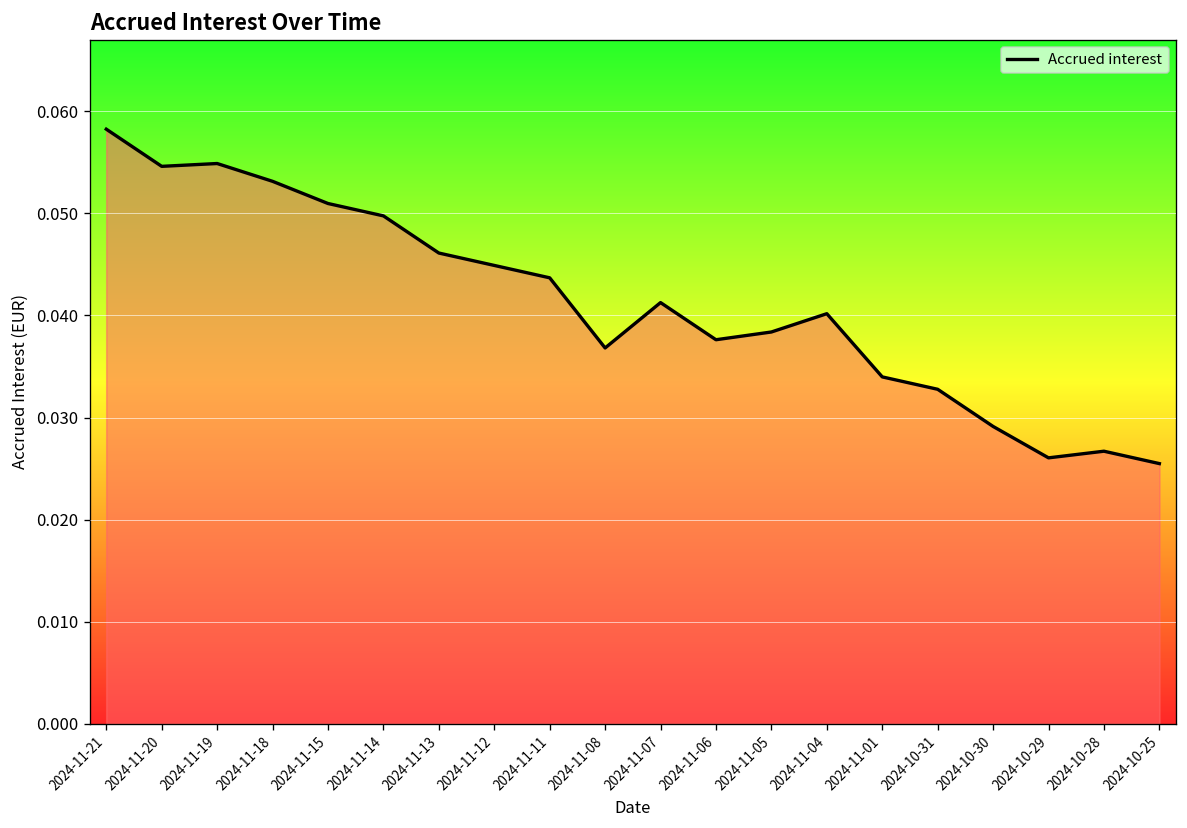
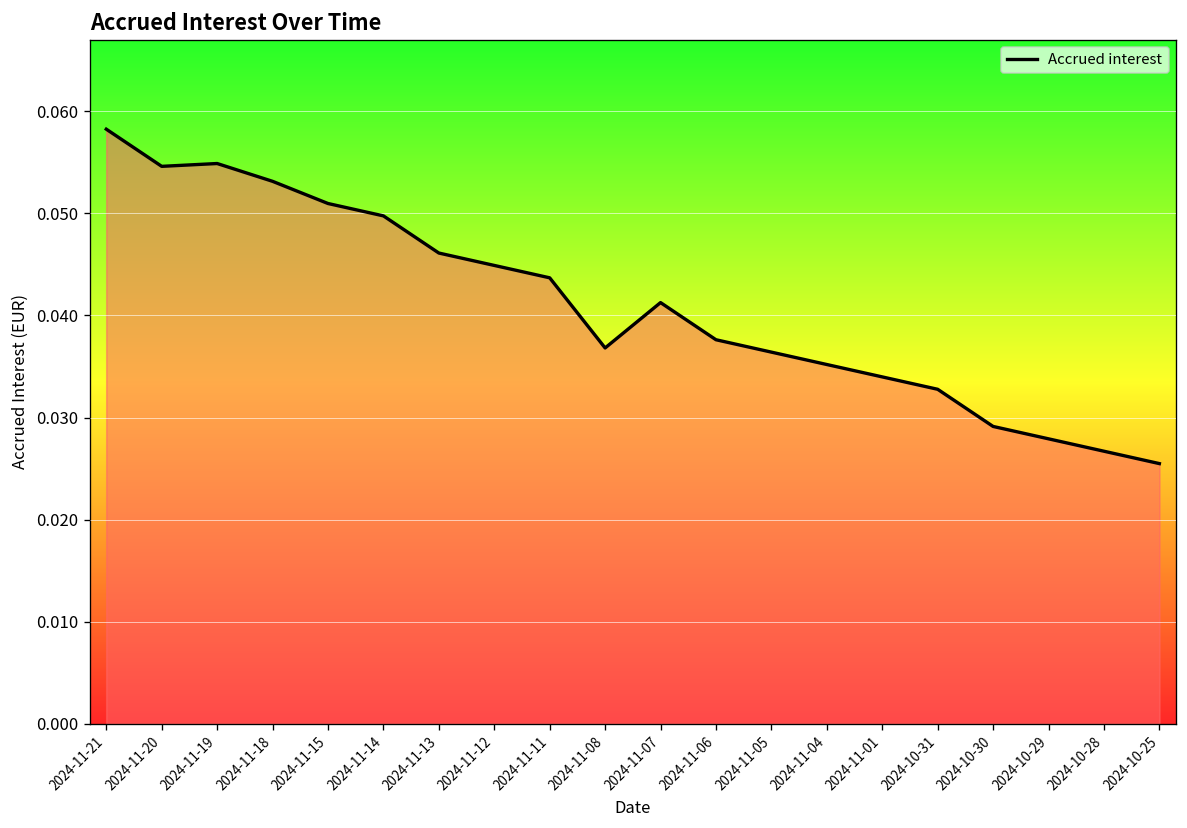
2024-11-05: 0.038 -> 0.036
2024-11-04: 0.040 -> 0.035
2024-10-29: 0.026 -> 0.028
